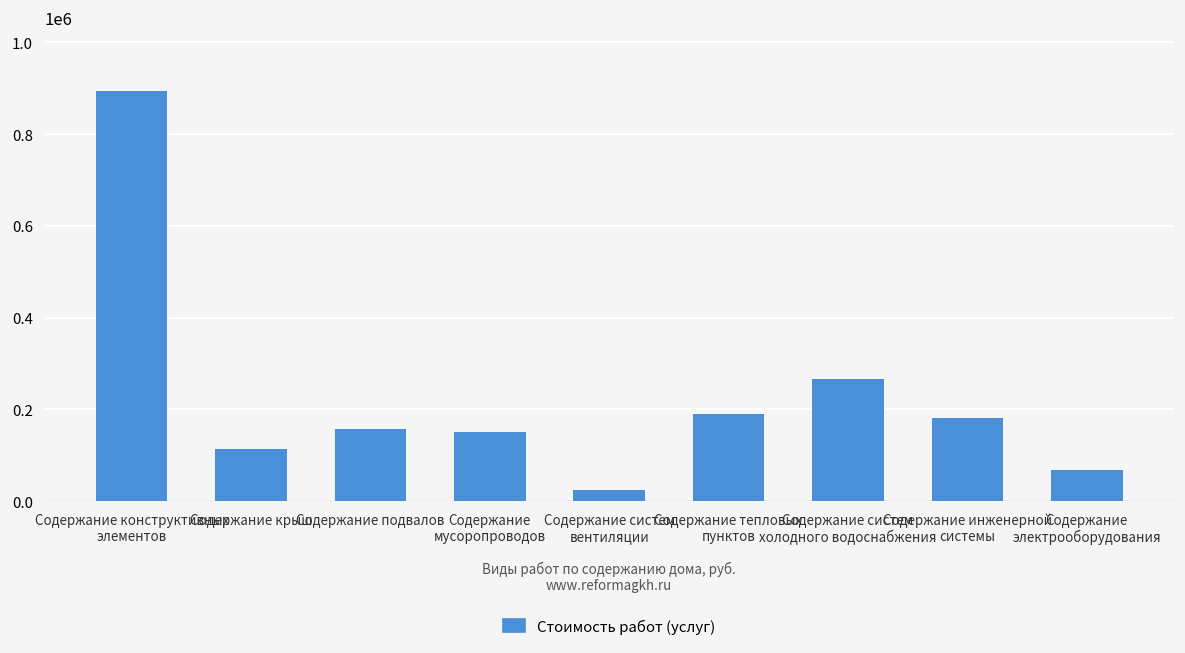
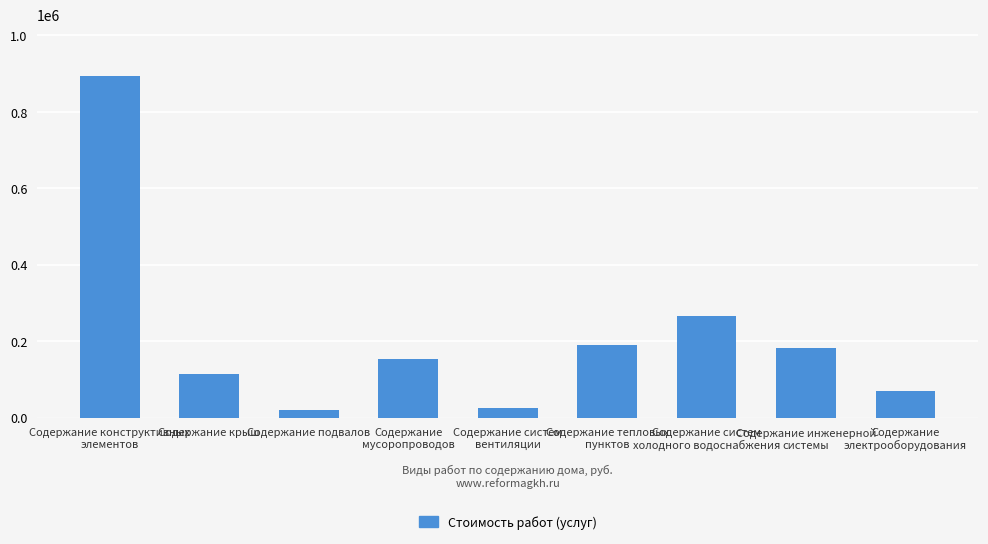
Содержание подвалов: 160000 -> 20000
